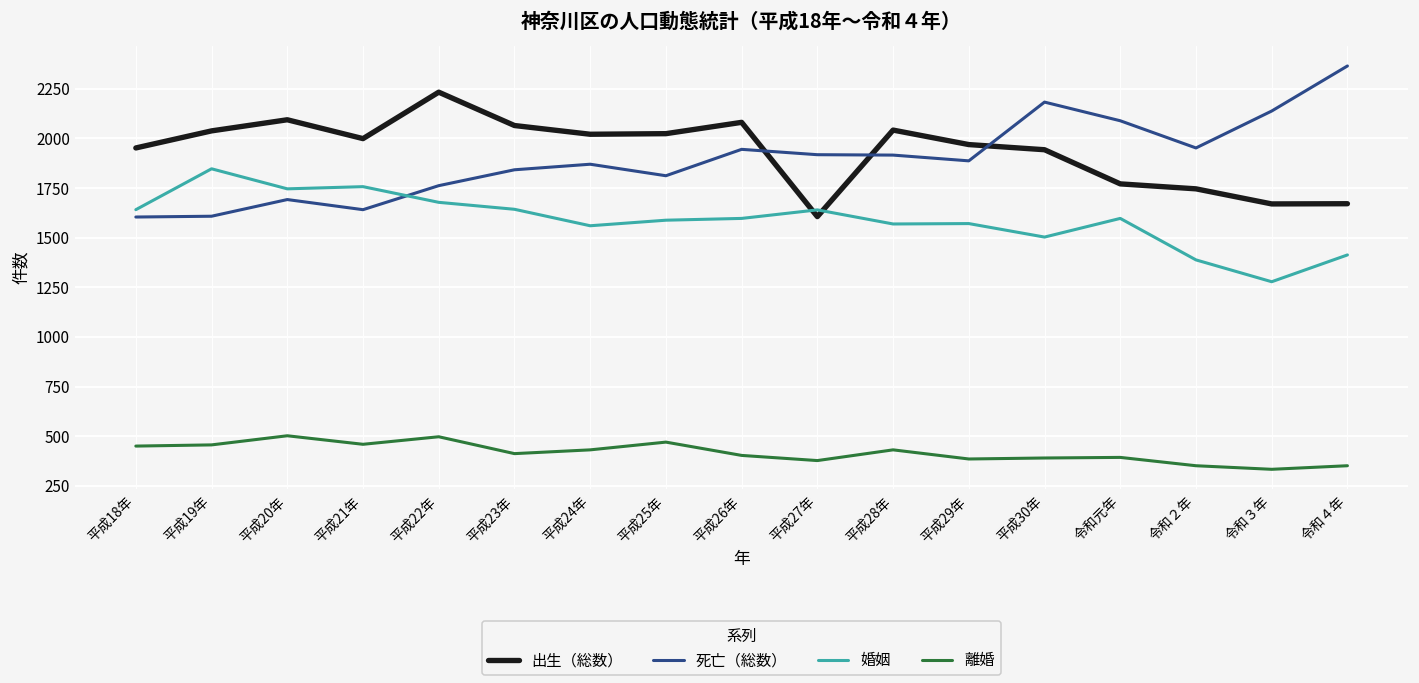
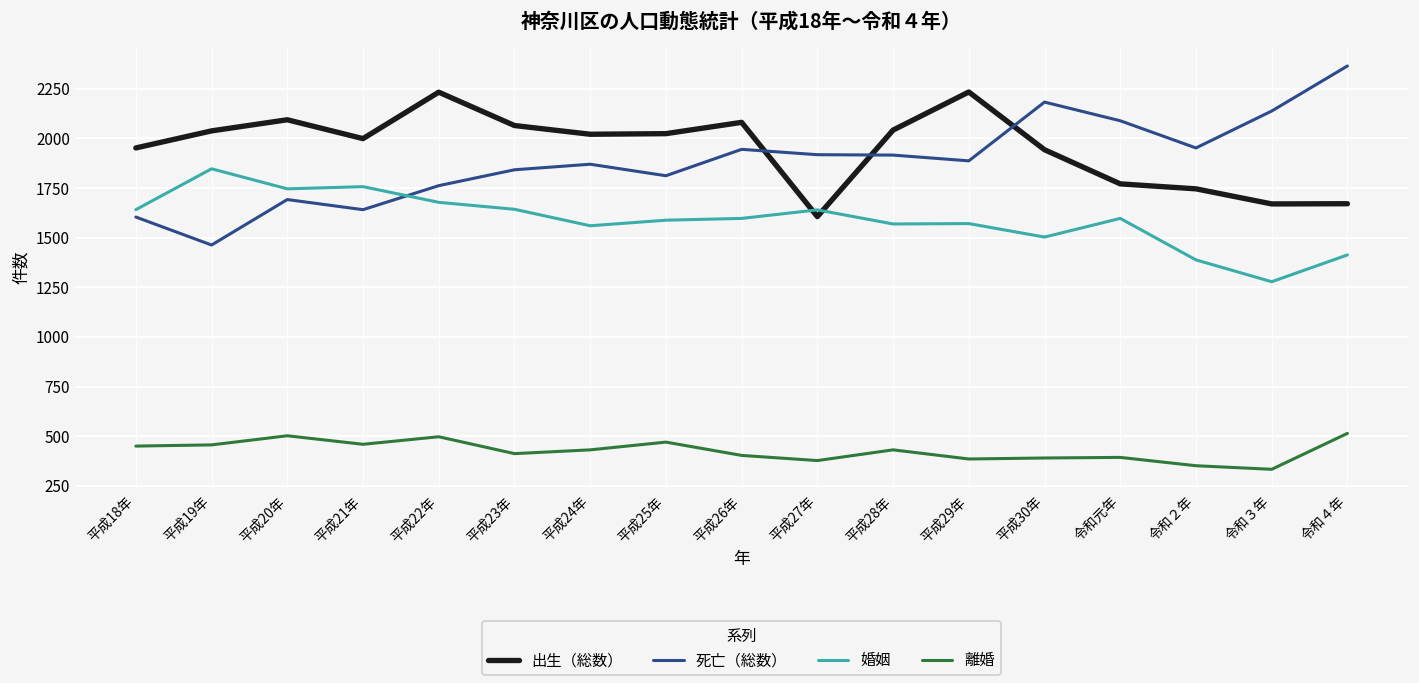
死亡（総数）, 平成19年: 1610 -> 1460
出生（総数）, 平成29年: 1970 -> 2230
離婚, 令和４年: 350 -> 510
